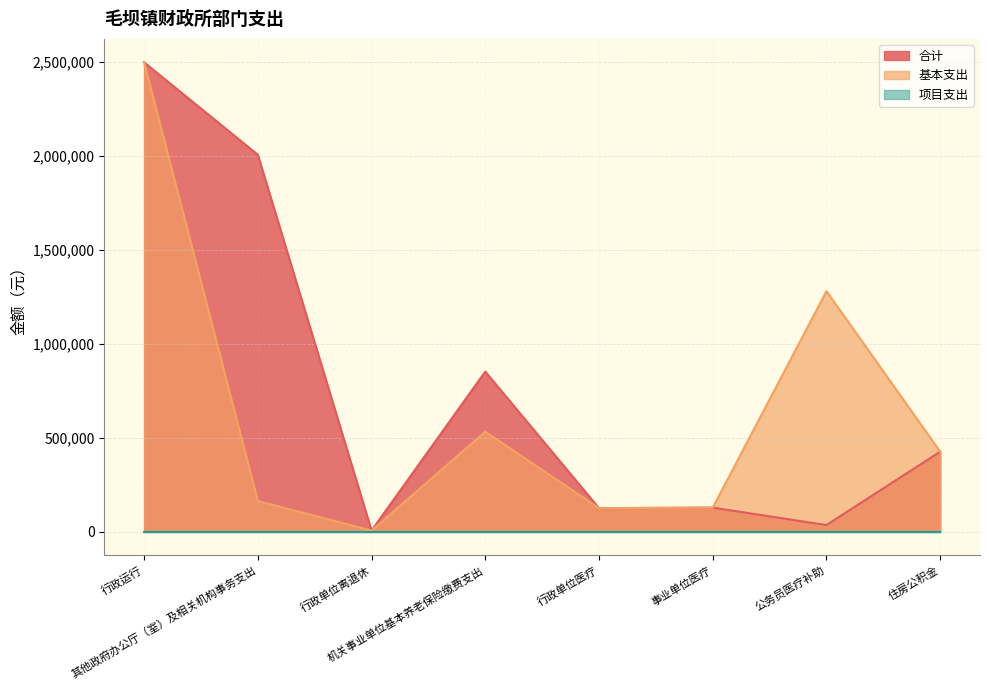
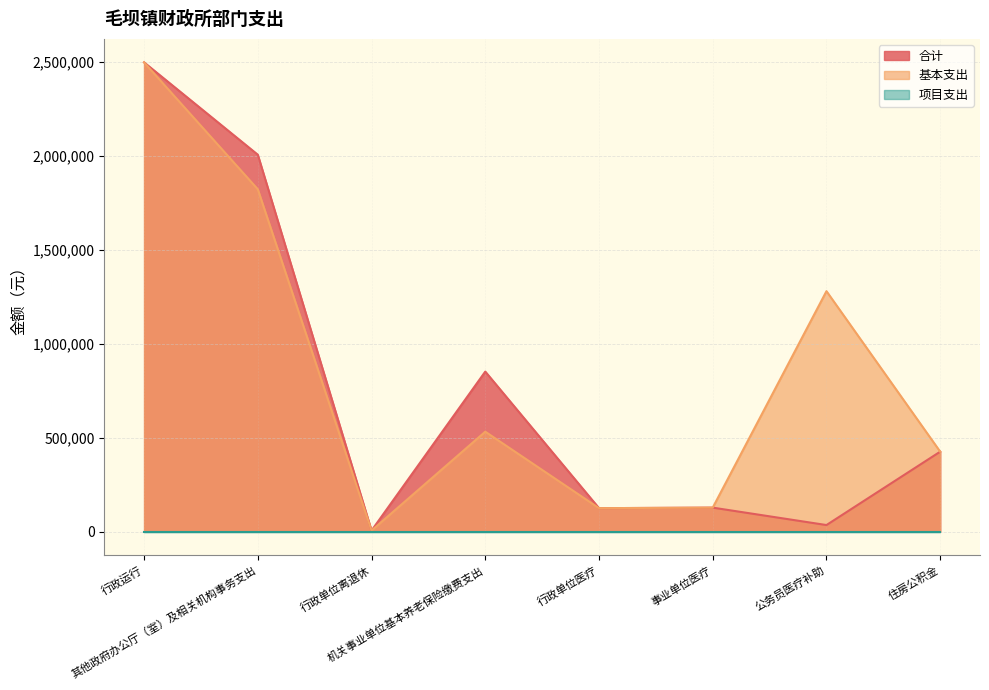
基本支出, 其他政府办公厅（室）及相关机构事务支出: 160,000 -> 1,820,000
